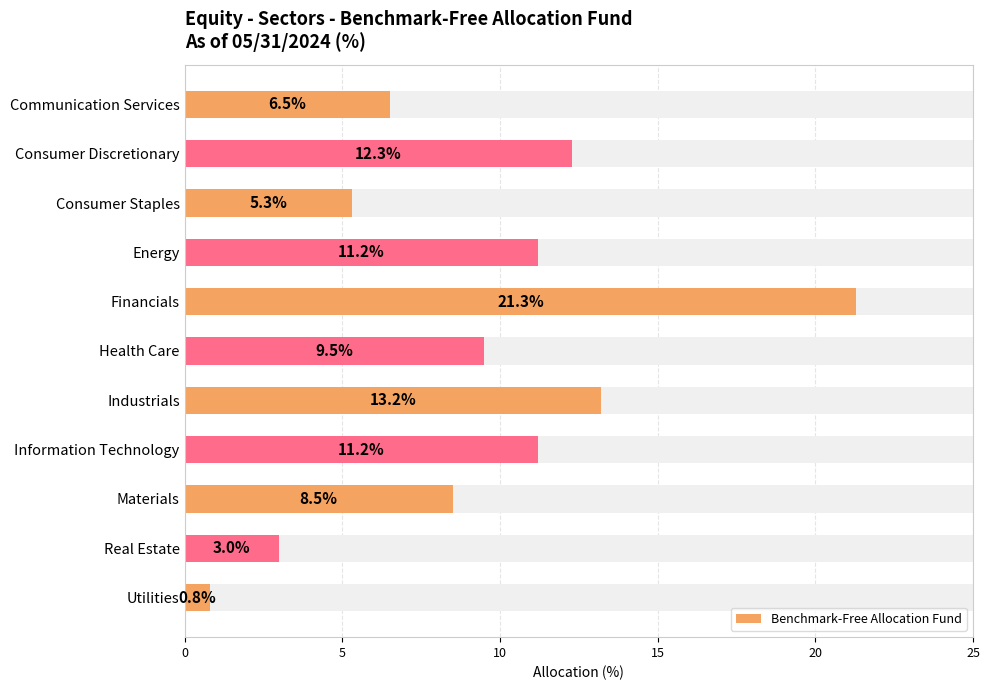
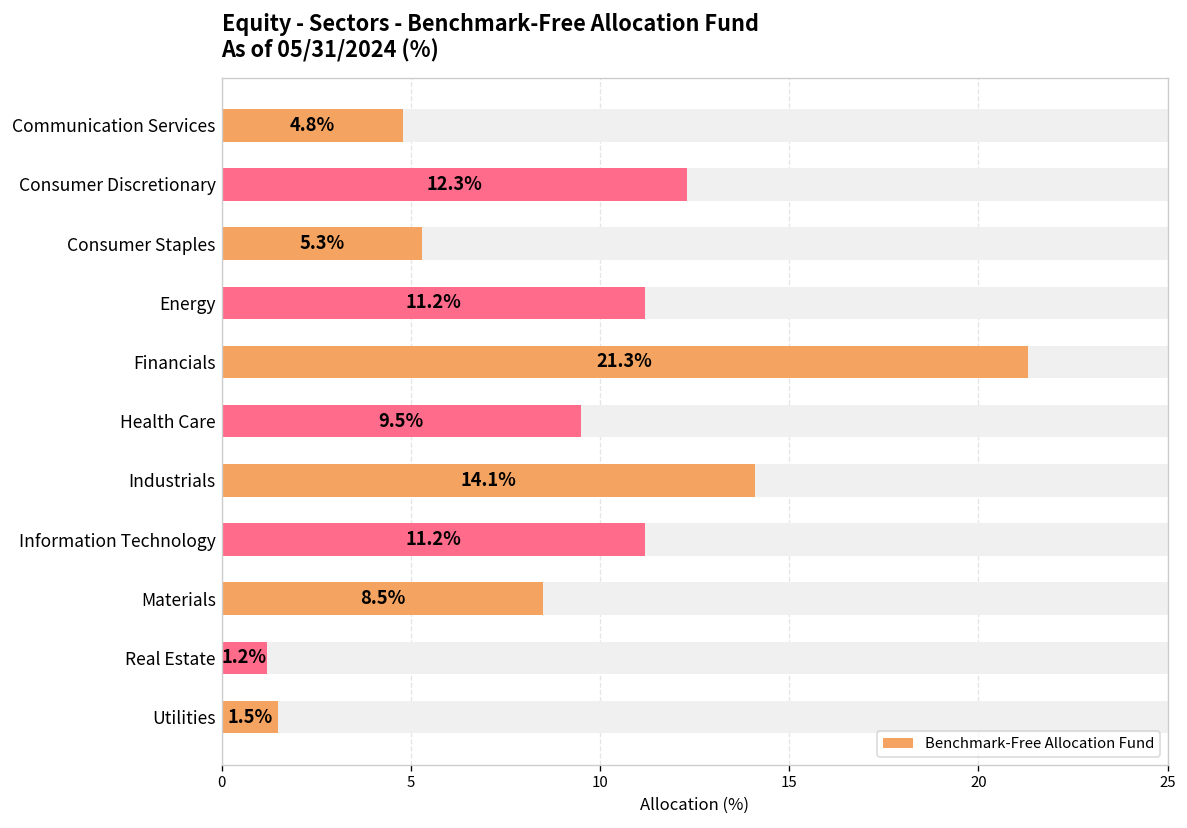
Benchmark-Free Allocation Fund, Communication Services: 6.5% -> 4.8%
Benchmark-Free Allocation Fund, Industrials: 13.2% -> 14.1%
Benchmark-Free Allocation Fund, Real Estate: 3.0% -> 1.2%
Benchmark-Free Allocation Fund, Utilities: 0.8% -> 1.5%
